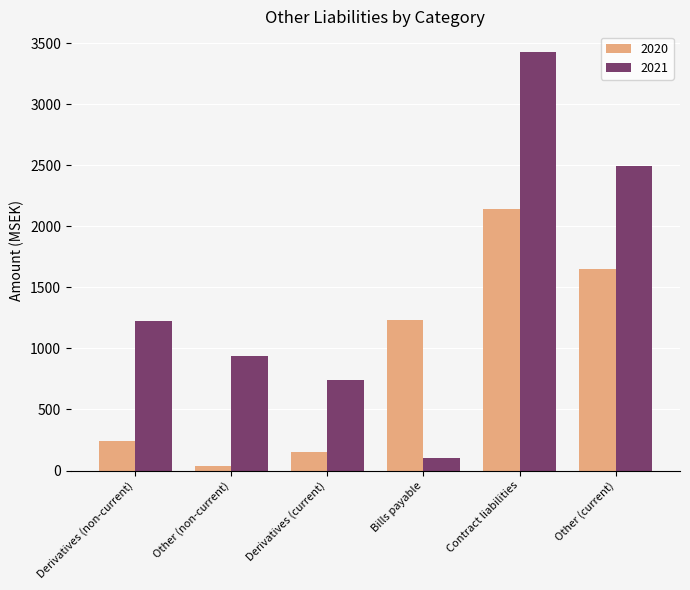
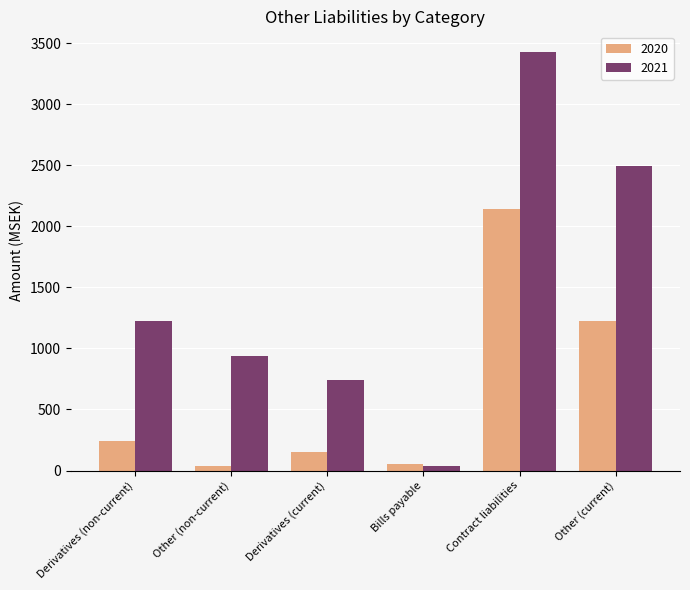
2020, Bills payable: 1230 -> 50
2021, Bills payable: 100 -> 40
2020, Other (current): 1650 -> 1220
